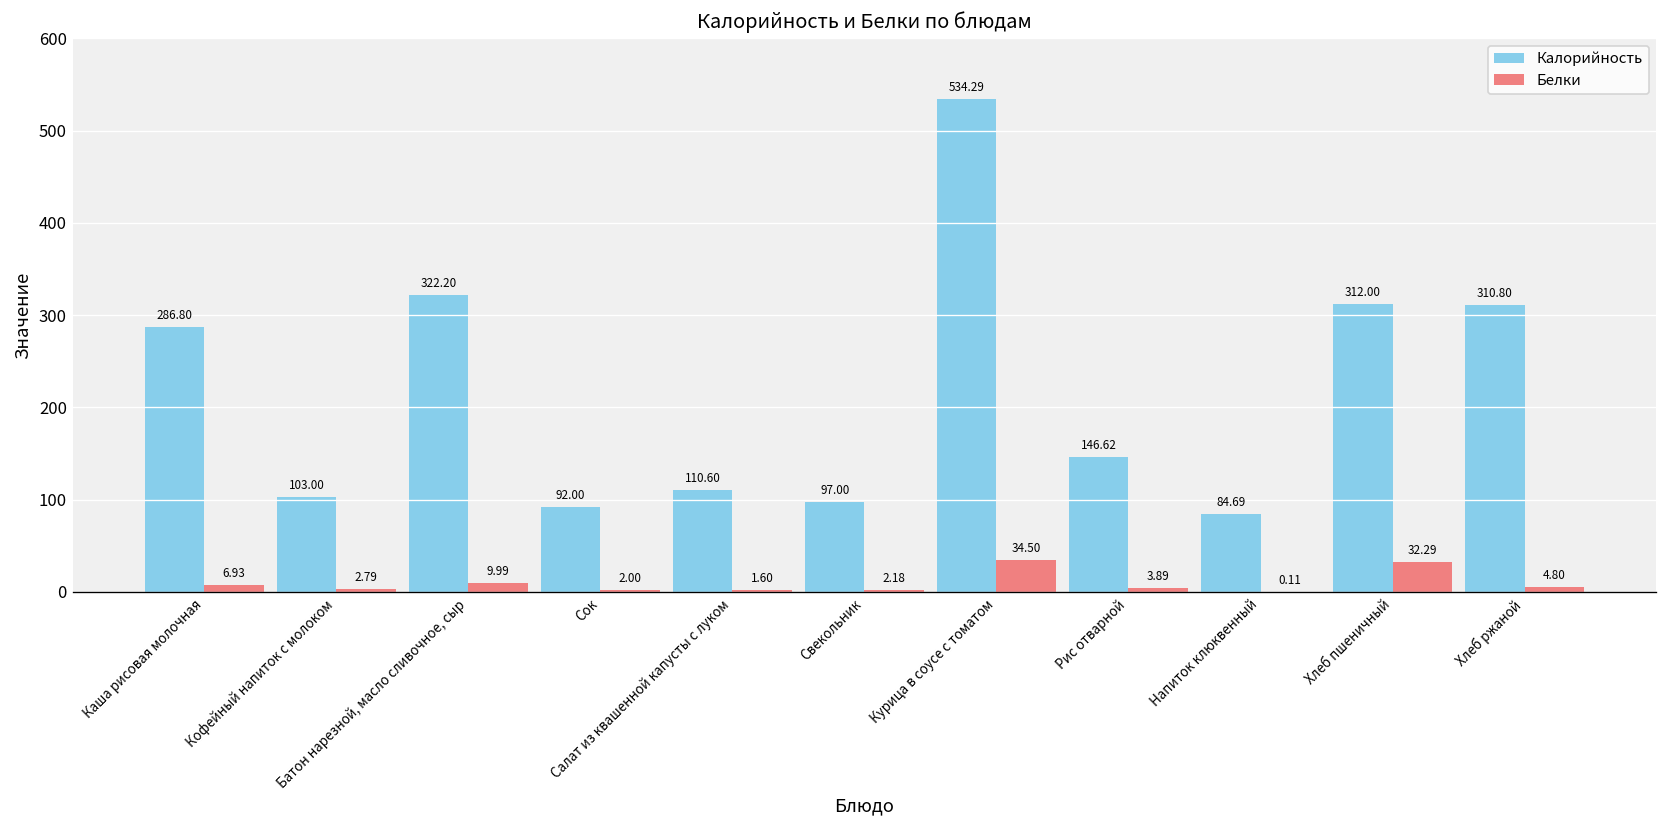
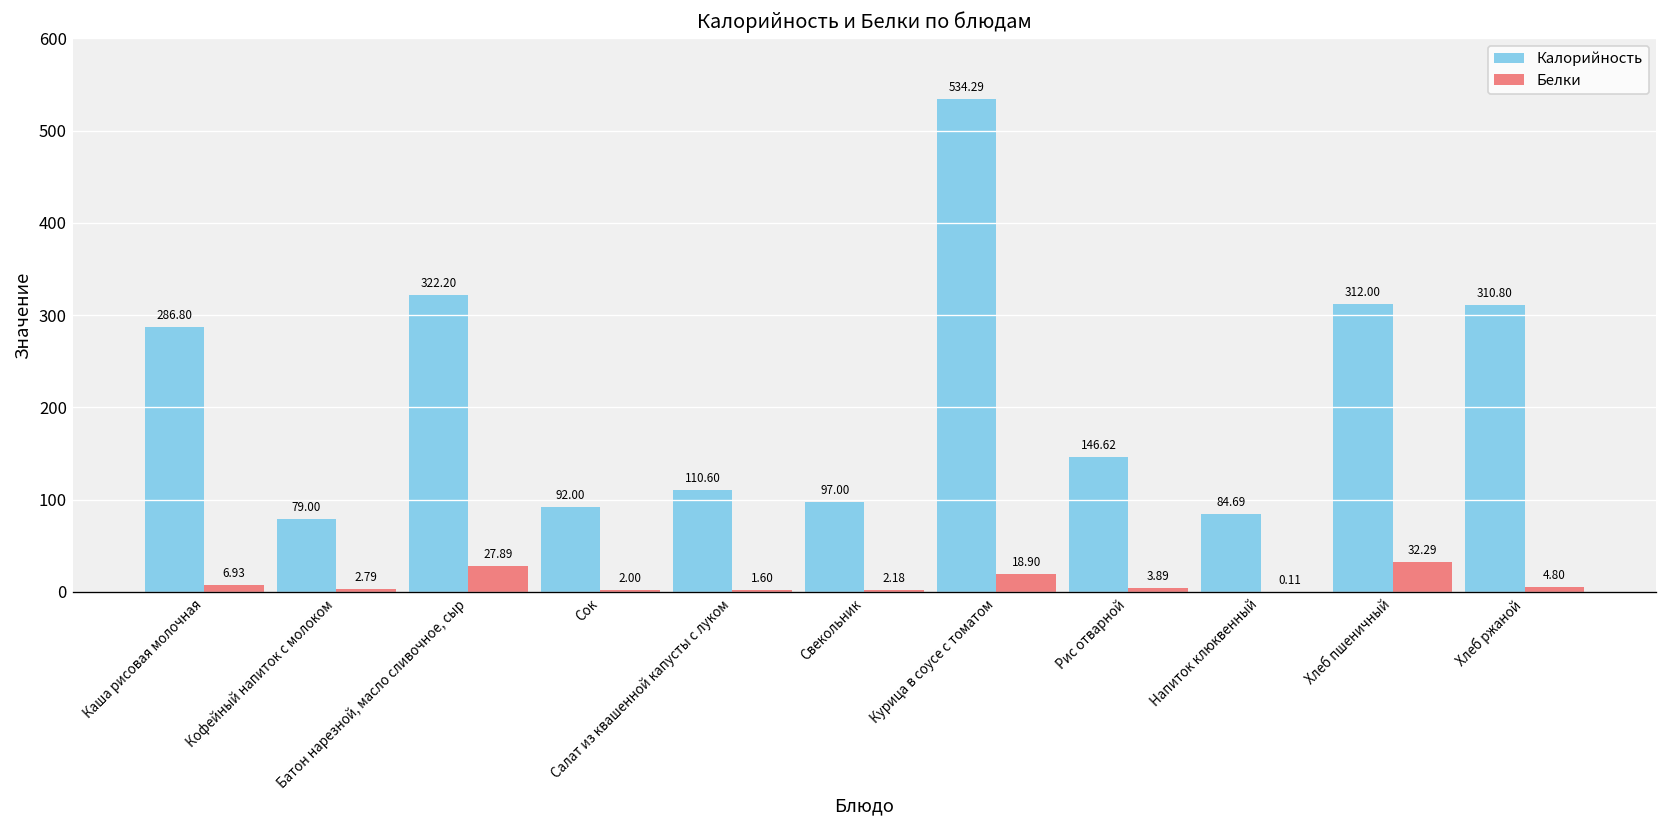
Калорийность, Кофейный напиток с молоком: 103.00 -> 79.00
Белки, Батон нарезной, масло сливочное, сыр: 9.99 -> 27.89
Белки, Курица в соусе с томатом: 34.50 -> 18.90
